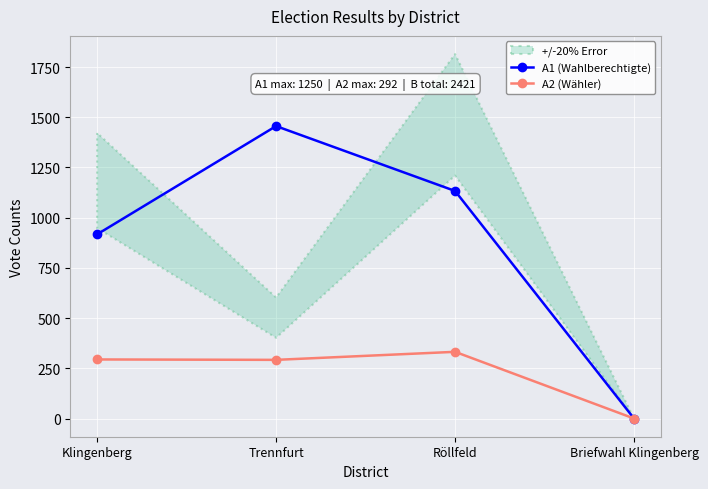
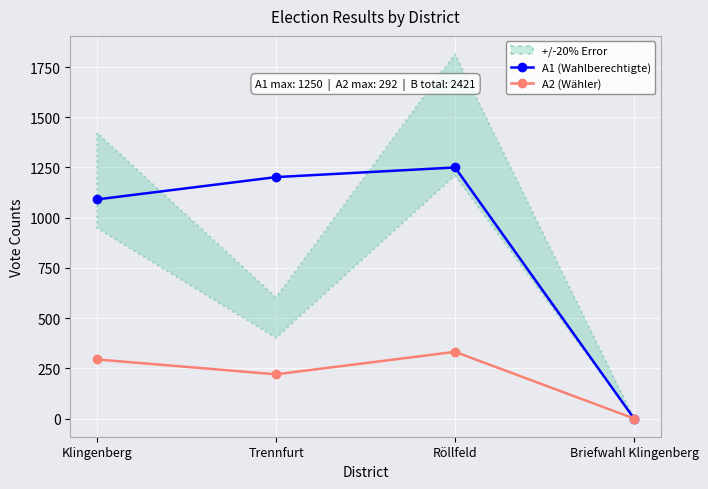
A1 (Wahlberechtigte), Klingenberg: 920 -> 1090
A1 (Wahlberechtigte), Trennfurt: 1460 -> 1200
A2 (Wähler), Trennfurt: 290 -> 220
A1 (Wahlberechtigte), Röllfeld: 1130 -> 1250
